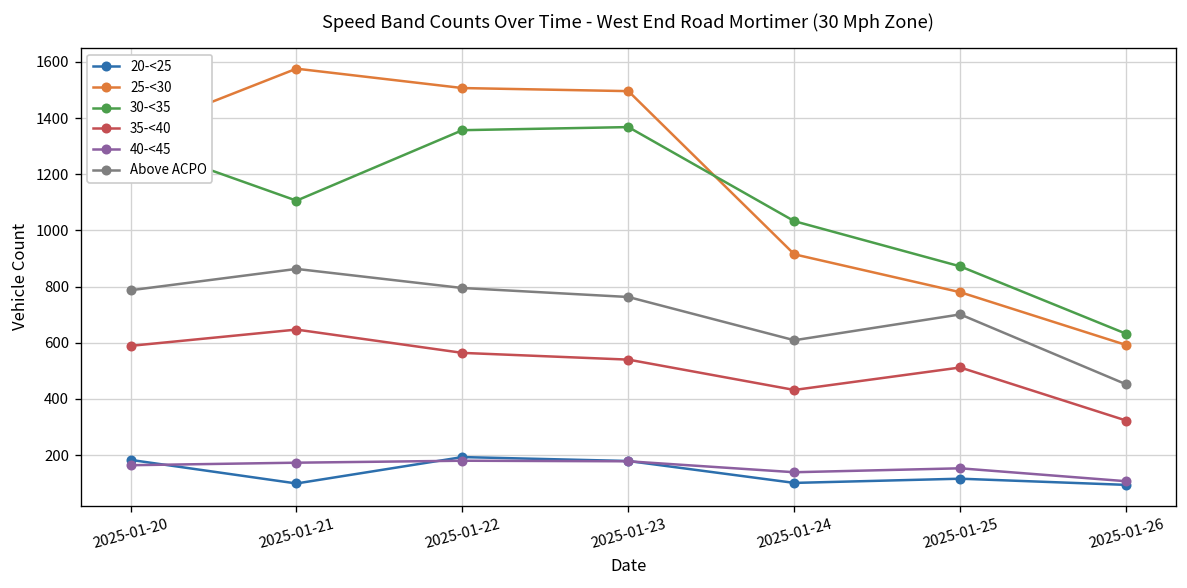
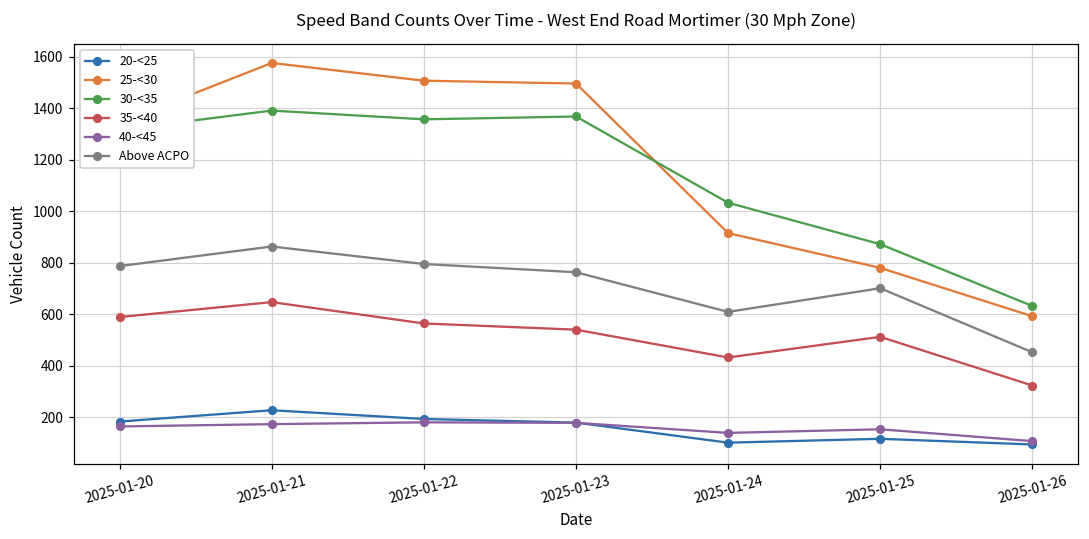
20-<25, 2025-01-21: 100 -> 230
30-<35, 2025-01-21: 1110 -> 1390
